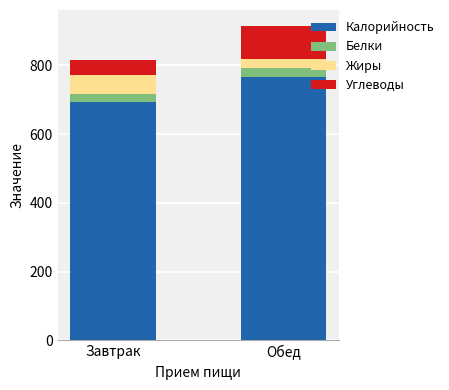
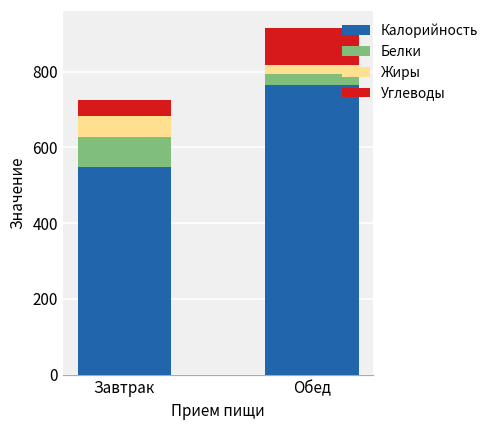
Калорийность, Завтрак: 690 -> 550
Белки, Завтрак: 20 -> 80
